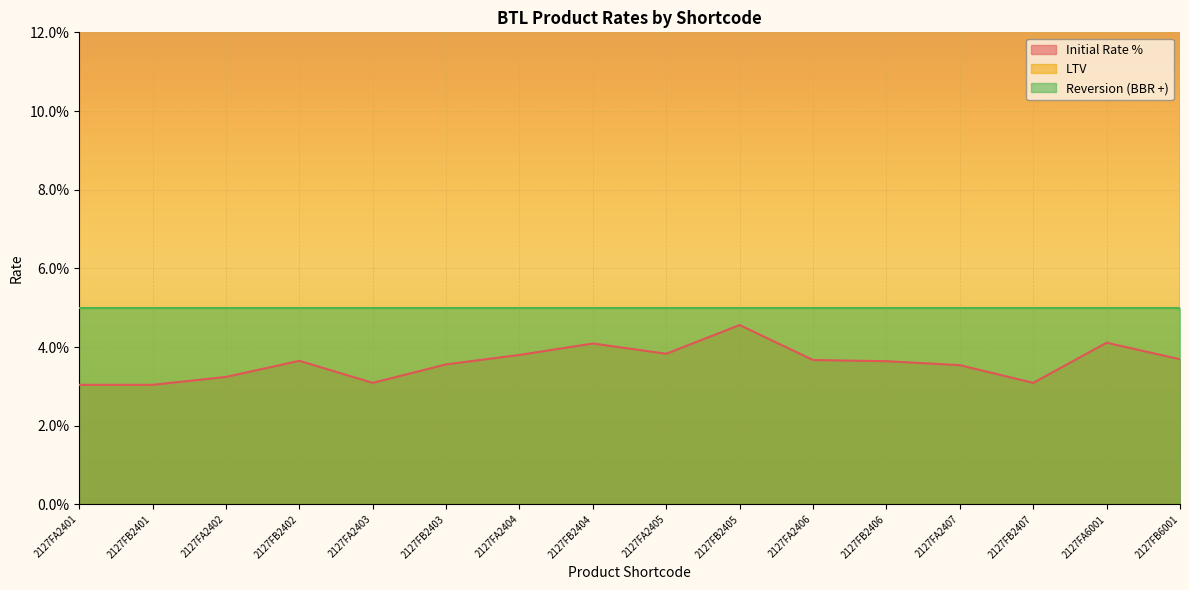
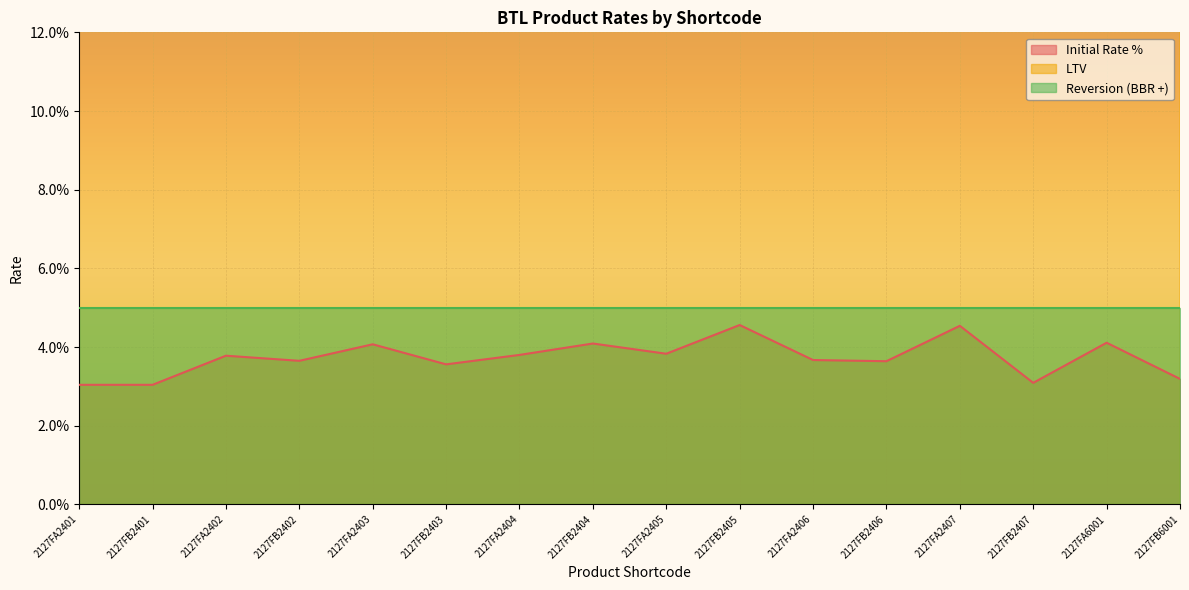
Initial Rate %, 2127FA2402: 3.2% -> 3.8%
Initial Rate %, 2127FA2403: 3.1% -> 4.1%
Initial Rate %, 2127FA2407: 3.5% -> 4.5%
Initial Rate %, 2127FB6001: 3.7% -> 3.2%
